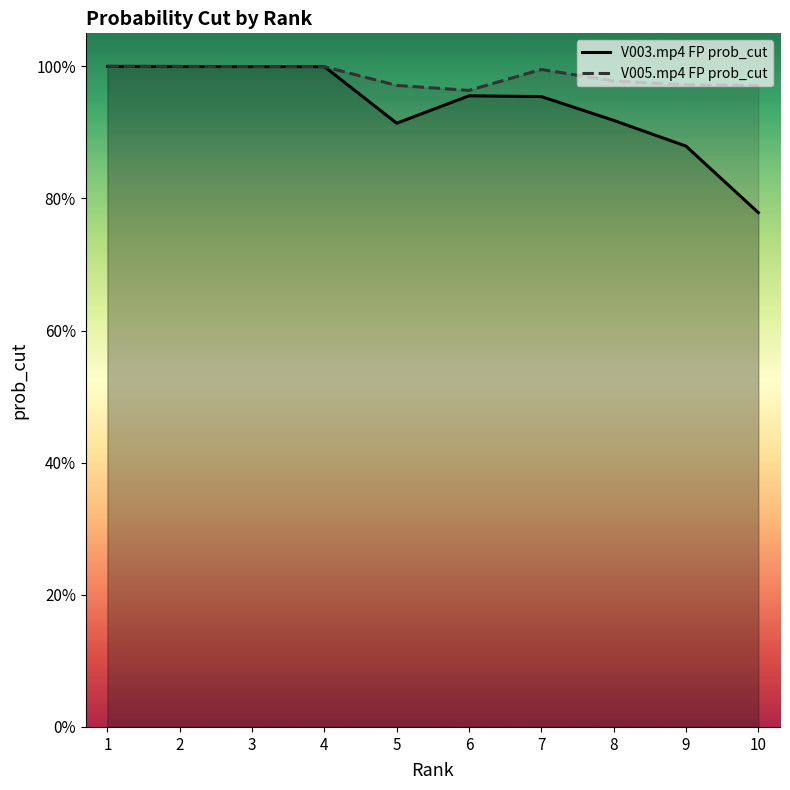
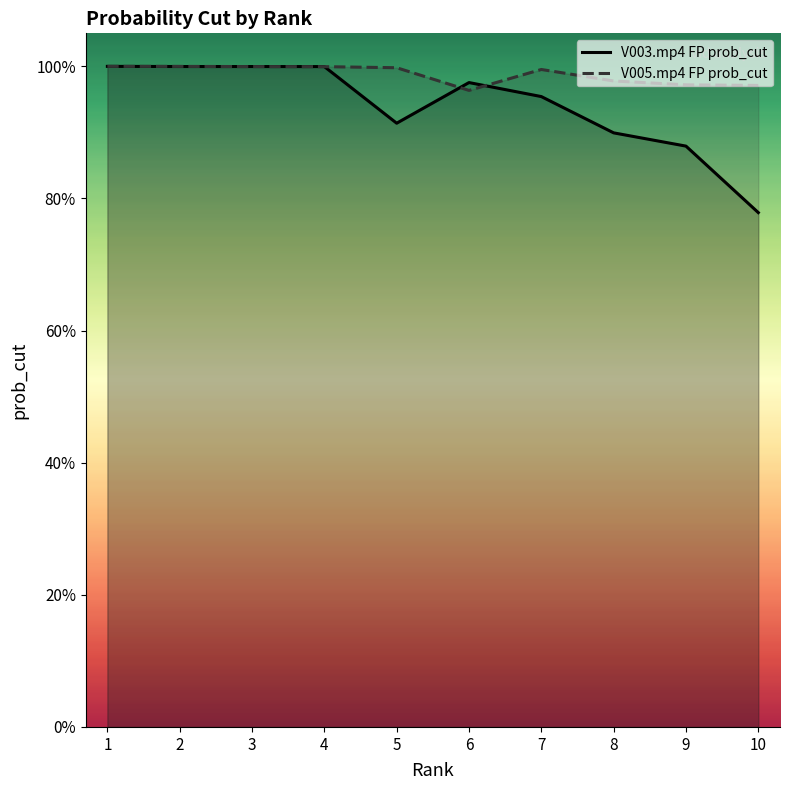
V005.mp4 FP prob_cut, 5: 97% -> 100%
V003.mp4 FP prob_cut, 6: 96% -> 98%
V003.mp4 FP prob_cut, 8: 92% -> 90%
